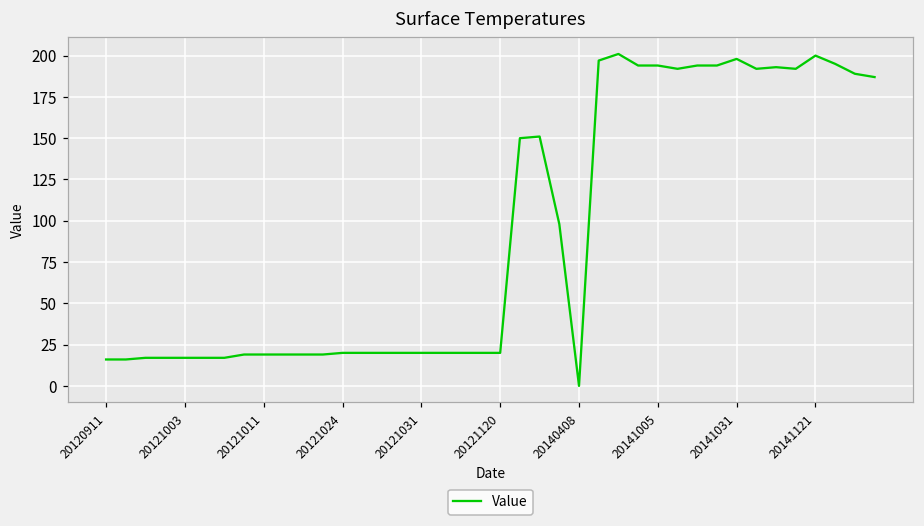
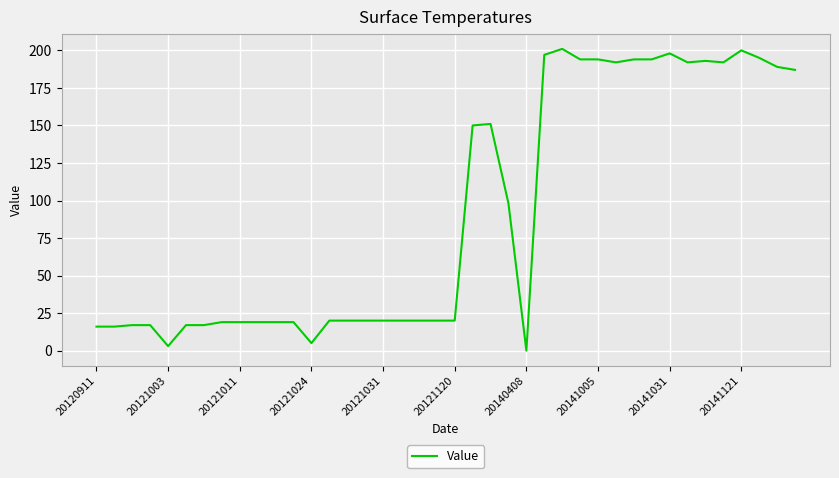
20121003: 17 -> 3
20121024: 20 -> 5
